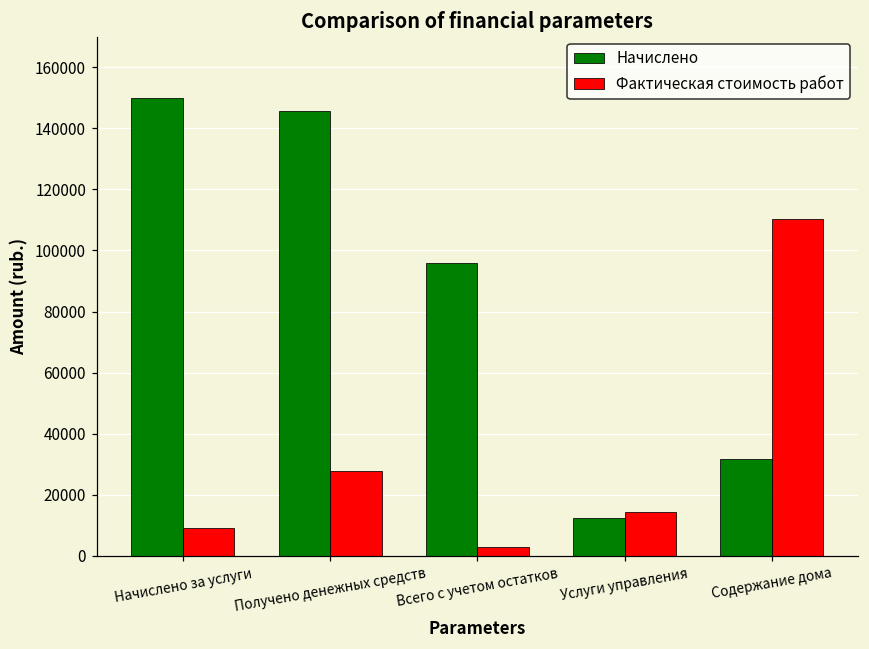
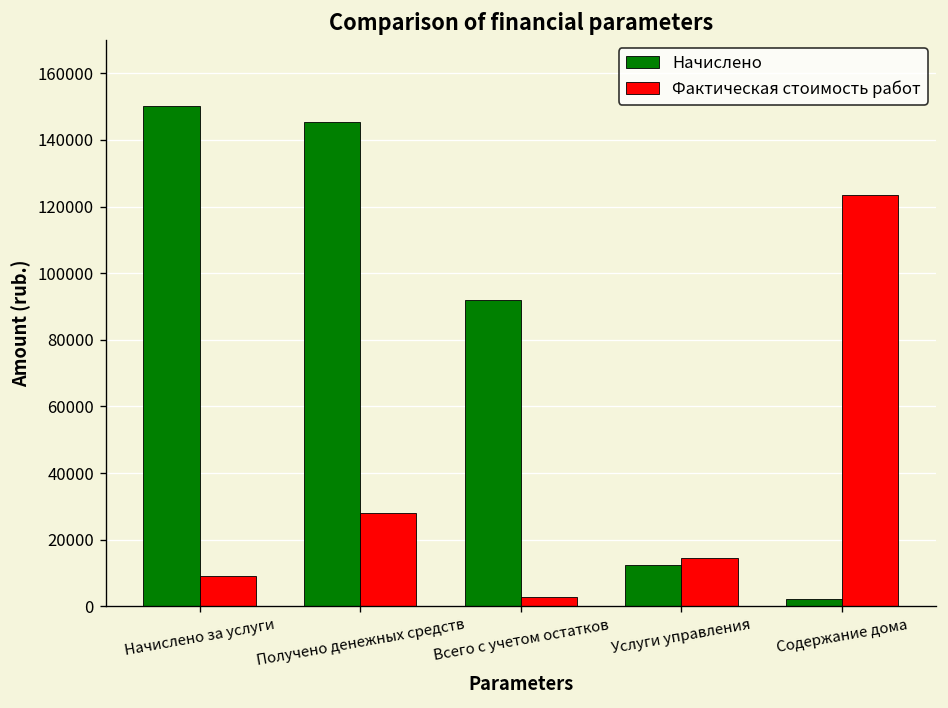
Начислено, Всего с учетом остатков: 96000 -> 92000
Начислено, Содержание дома: 32000 -> 2000
Фактическая стоимость работ, Содержание дома: 110000 -> 124000
